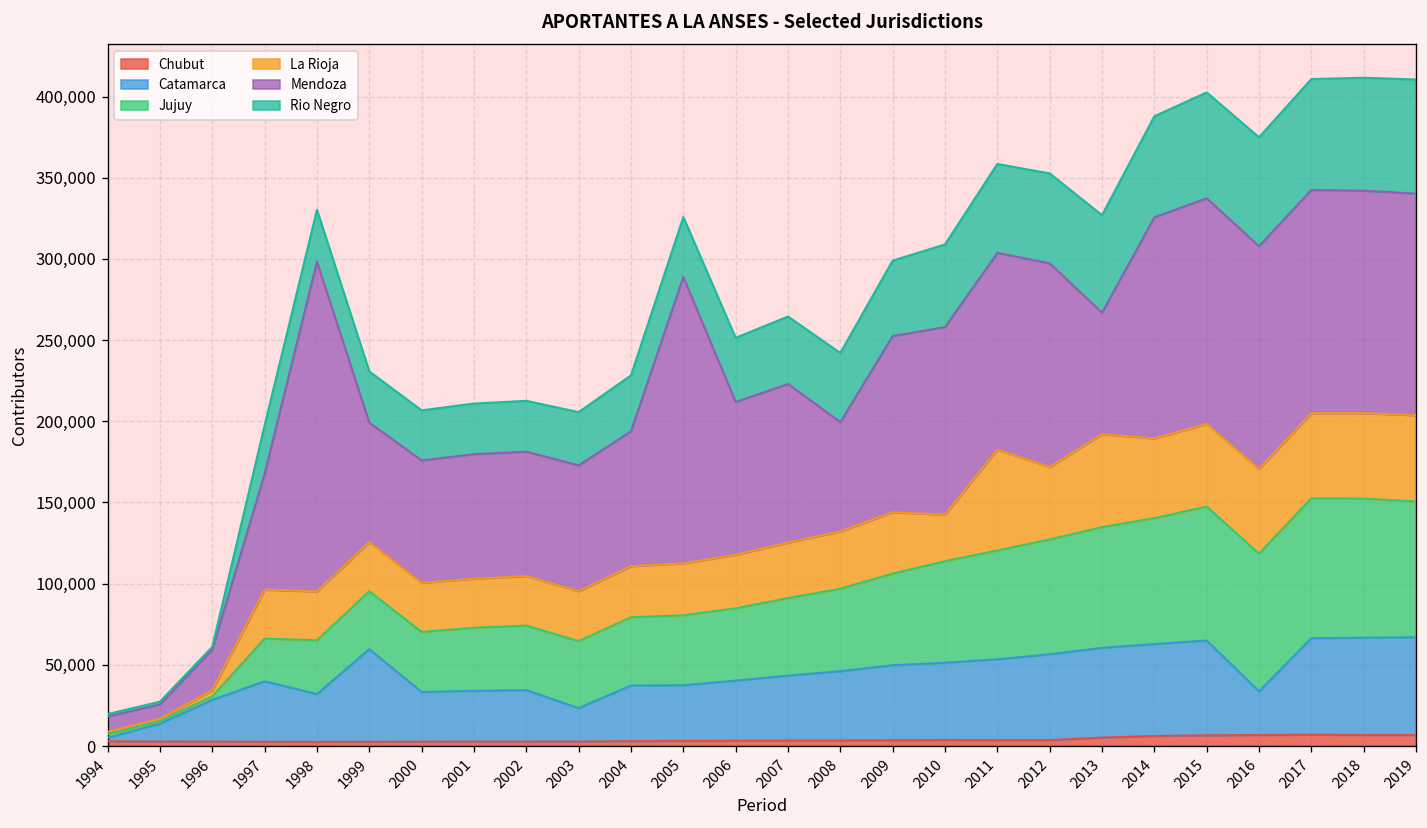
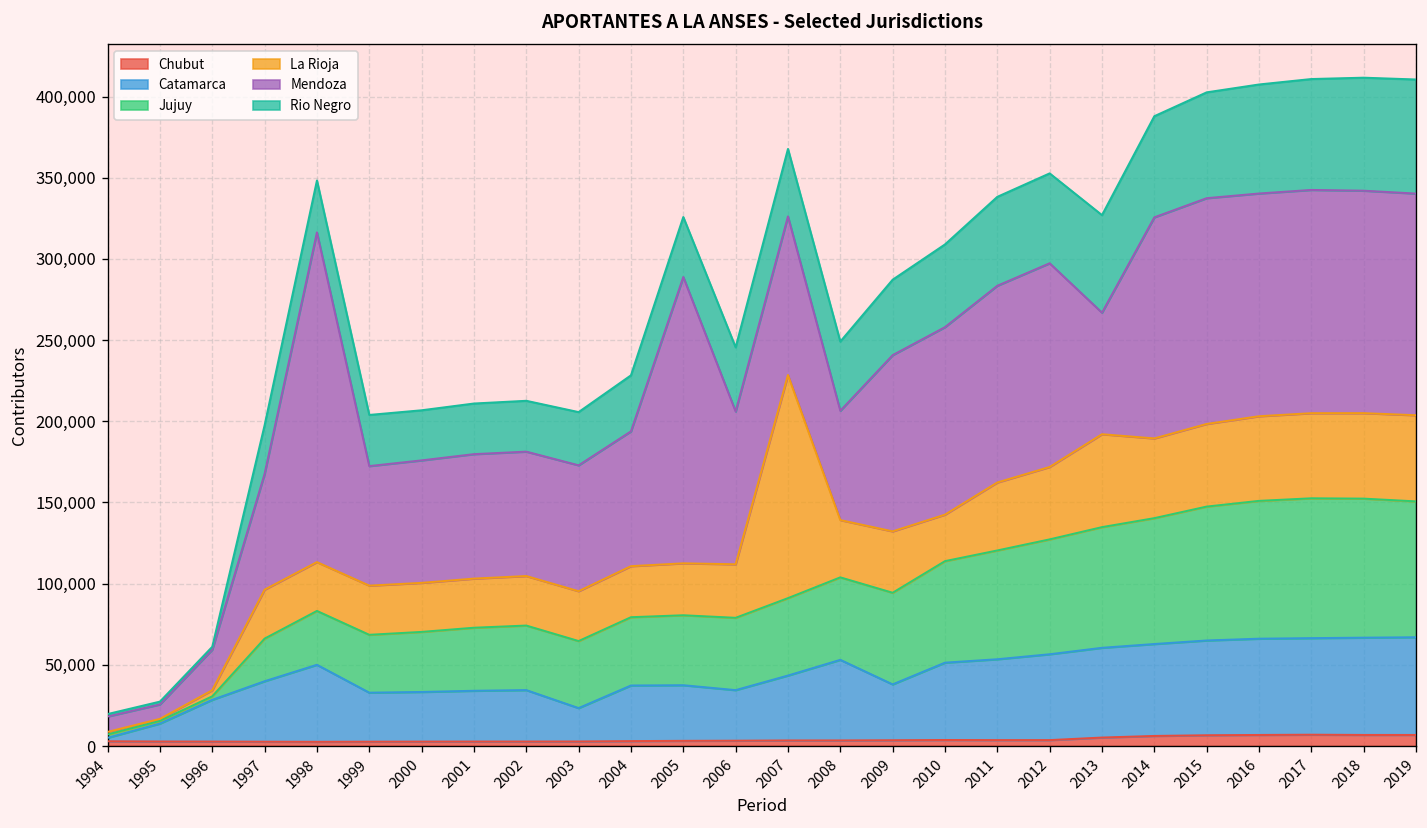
Catamarca, 1998: 29,000 -> 47,000
Catamarca, 1999: 57,000 -> 30,000
Catamarca, 2006: 37,000 -> 31,000
La Rioja, 2007: 34,000 -> 137,000
Catamarca, 2008: 43,000 -> 50,000
Catamarca, 2009: 46,000 -> 34,000
La Rioja, 2011: 62,000 -> 42,000
Catamarca, 2016: 27,000 -> 59,000
